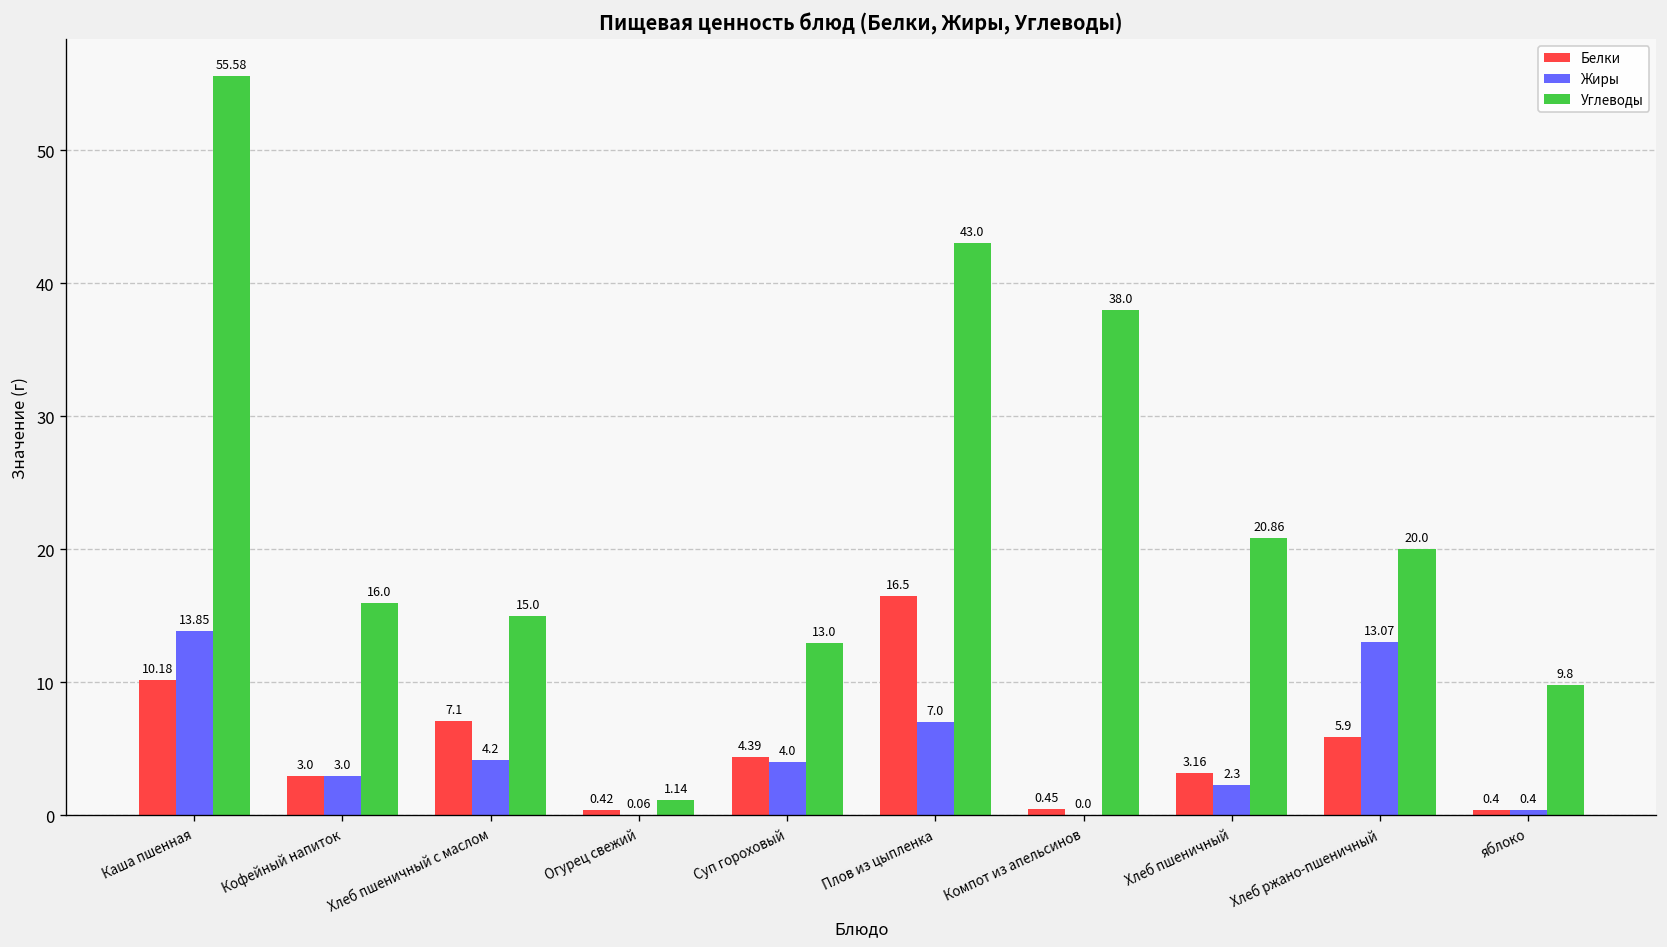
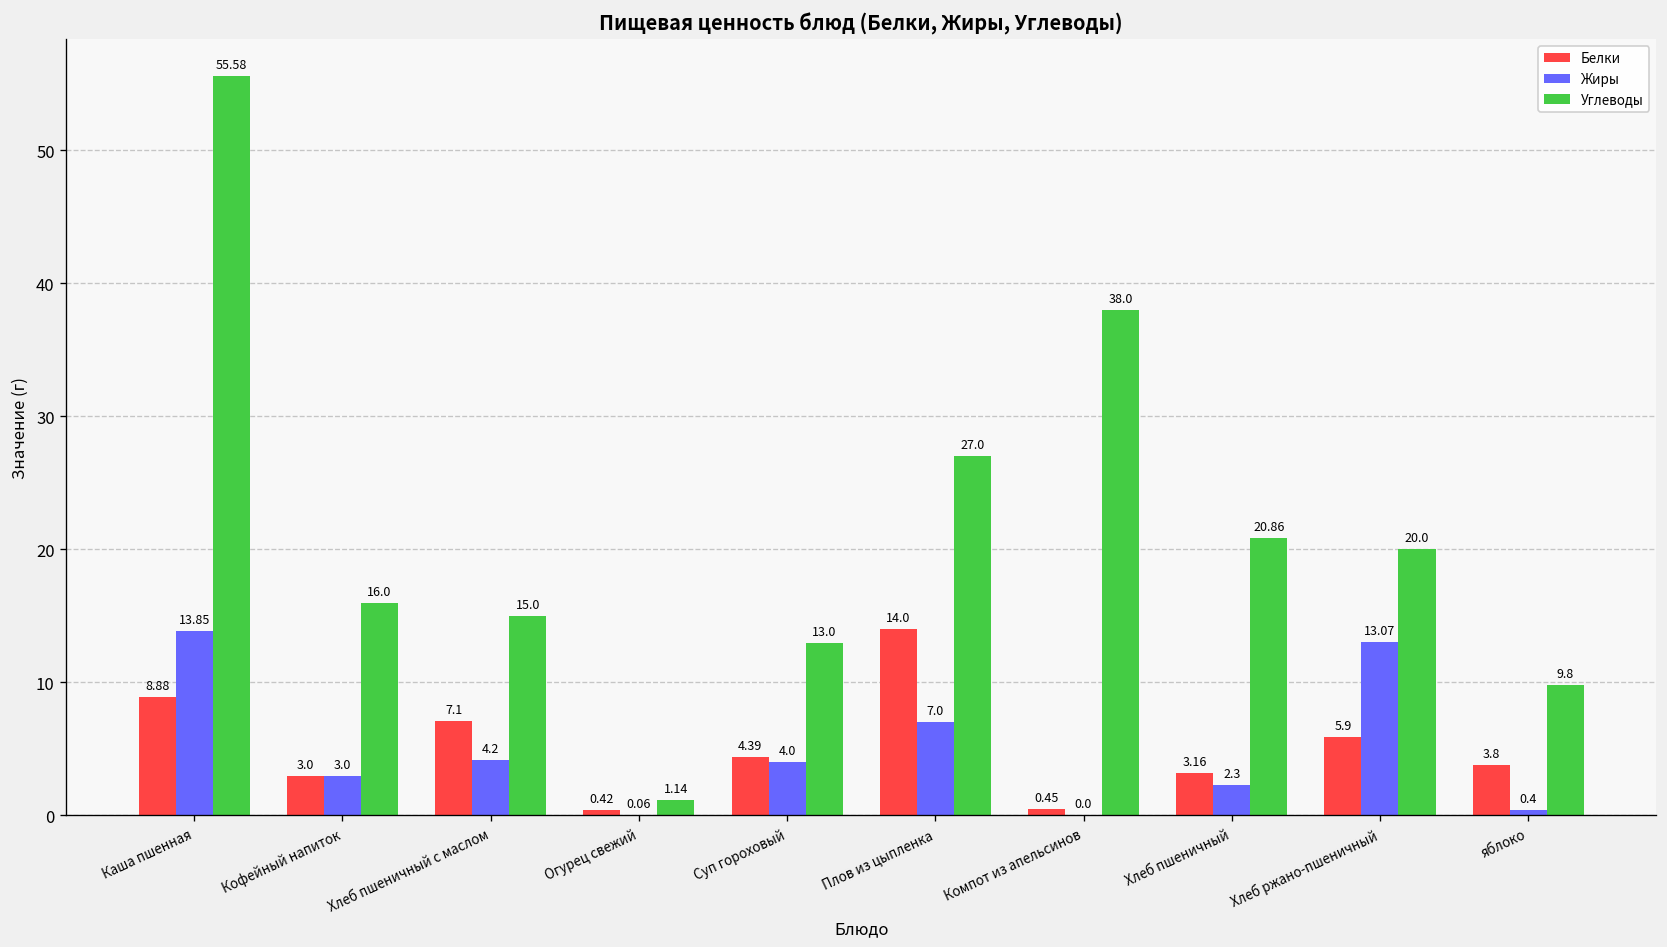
Белки, Каша пшенная: 10.18 -> 8.88
Белки, Плов из цыпленка: 16.5 -> 14.0
Углеводы, Плов из цыпленка: 43.0 -> 27.0
Белки, яблоко: 0.4 -> 3.8
